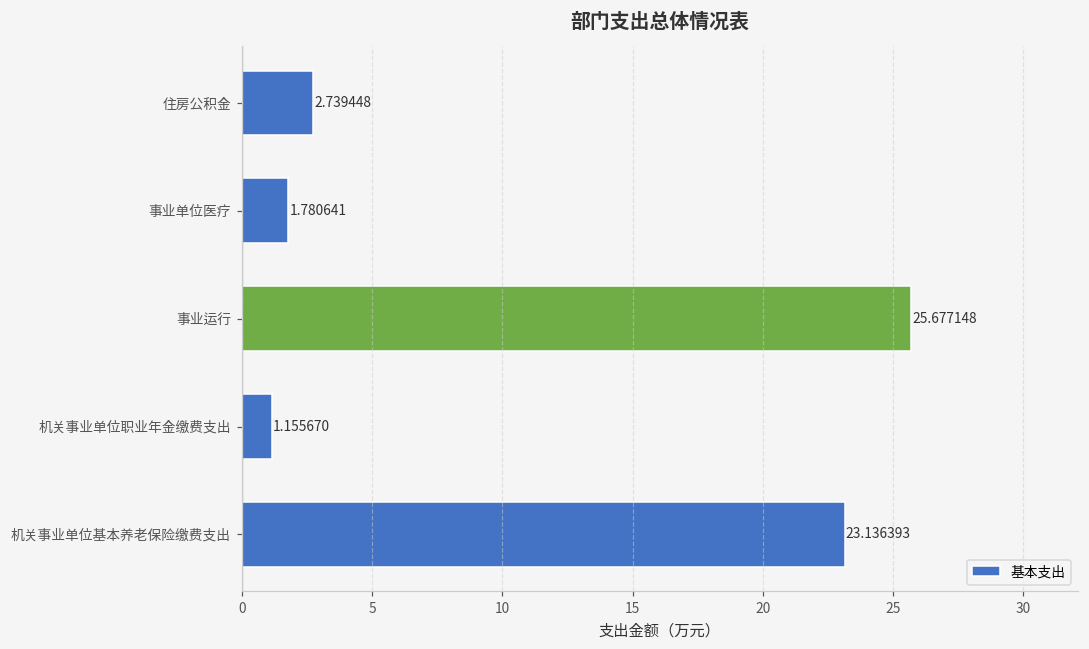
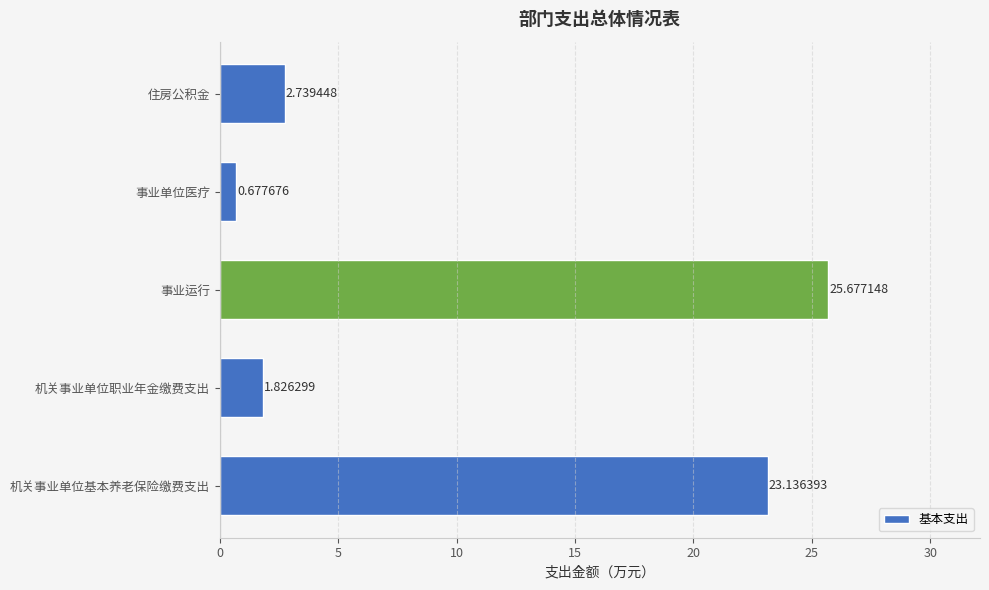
事业单位医疗: 1.780641 -> 0.677676
机关事业单位职业年金缴费支出: 1.155670 -> 1.826299
